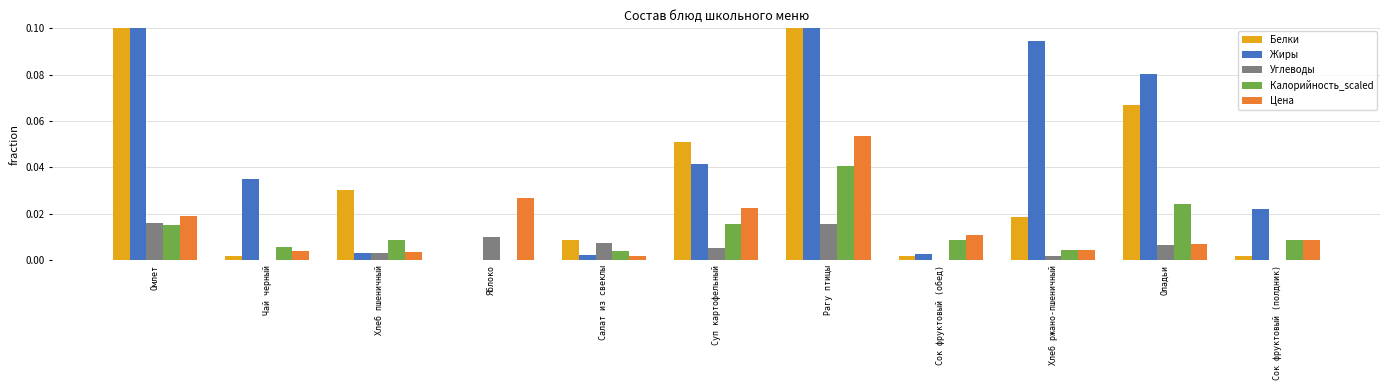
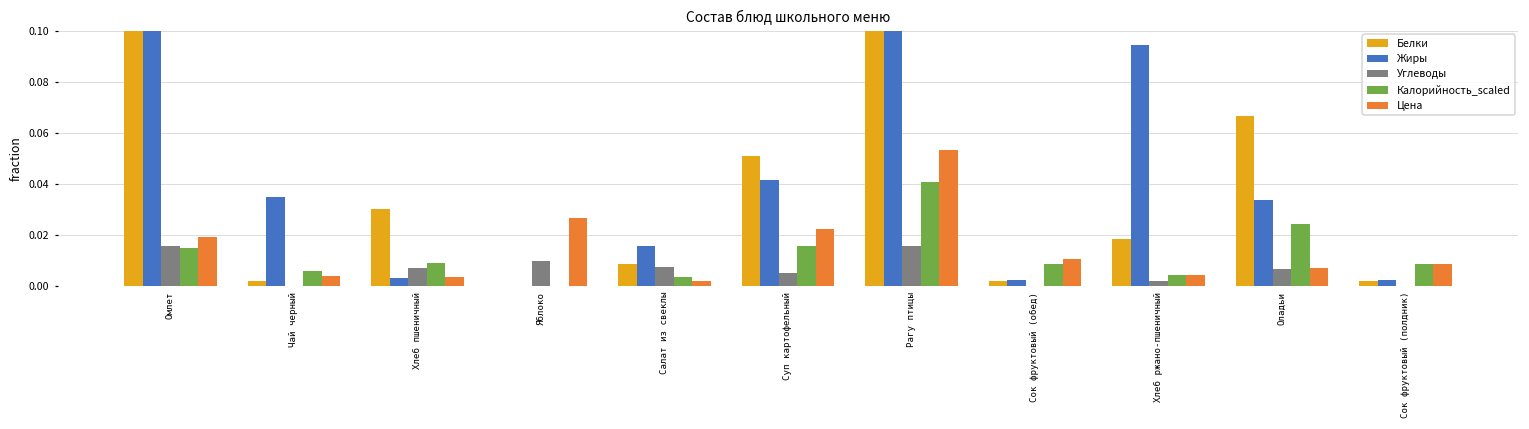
Углеводы, Хлеб пшеничный: 0.003 -> 0.007
Жиры, Салат из свеклы: 0.002 -> 0.016
Жиры, Оладьи: 0.080 -> 0.034
Жиры, Сок фруктовый (полдник): 0.022 -> 0.003
